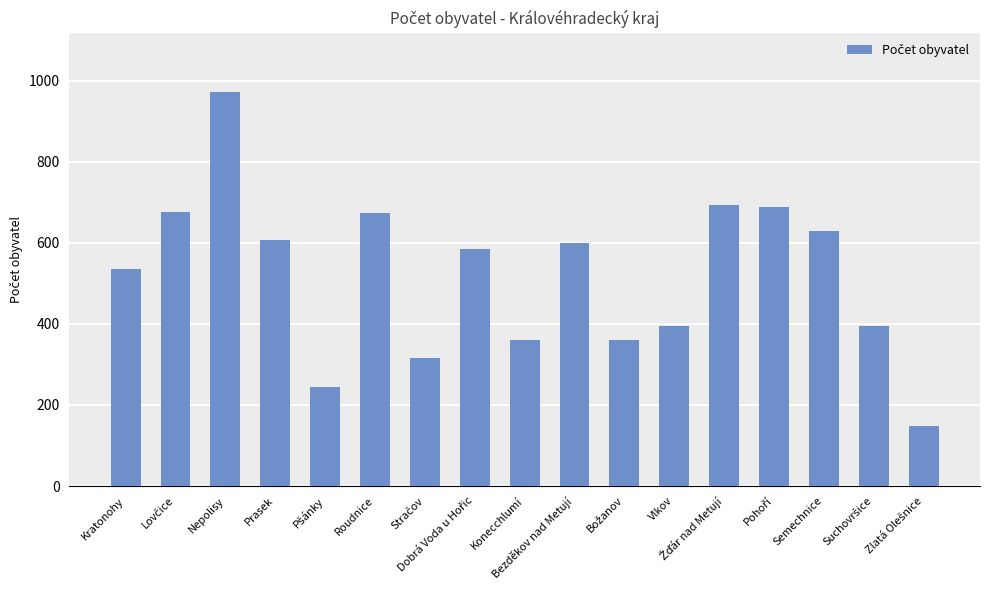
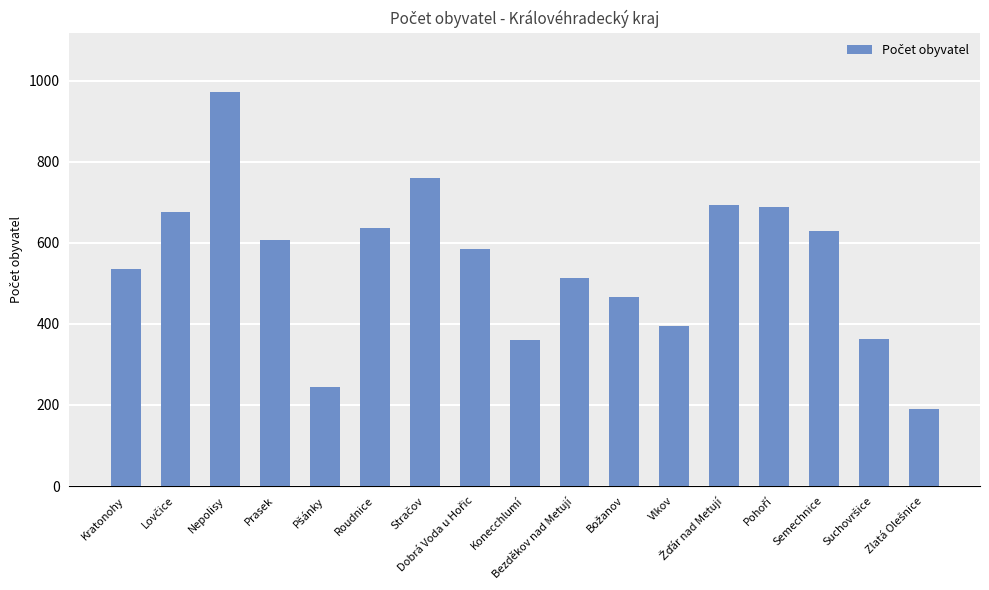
Roudnice: 670 -> 640
Stračov: 320 -> 760
Bezděkov nad Metují: 600 -> 510
Božanov: 360 -> 470
Suchovršice: 390 -> 360
Zlatá Olešnice: 150 -> 190
